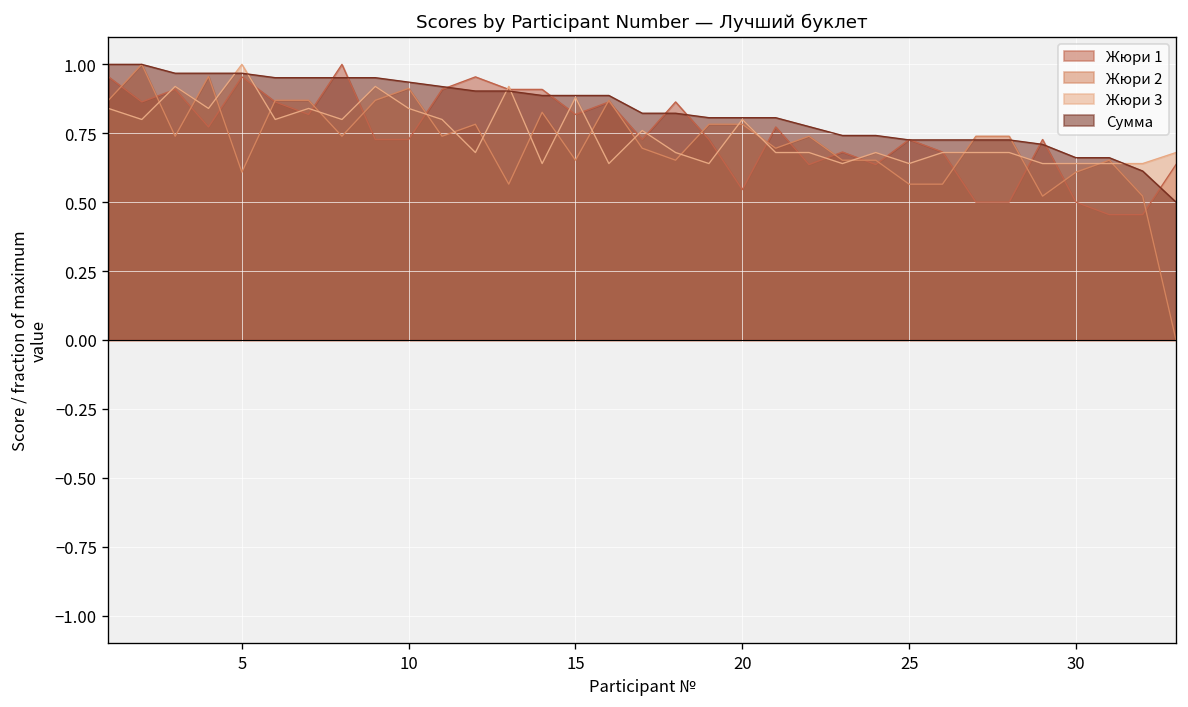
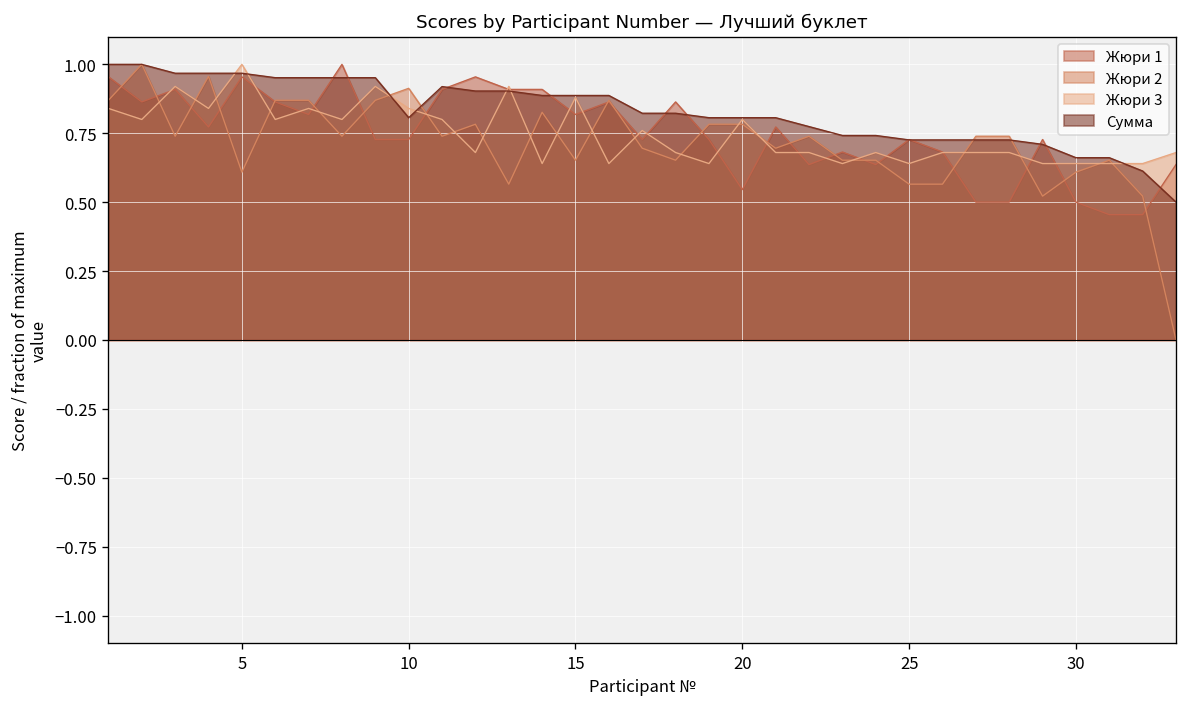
Сумма, 10: 0.94 -> 0.81
